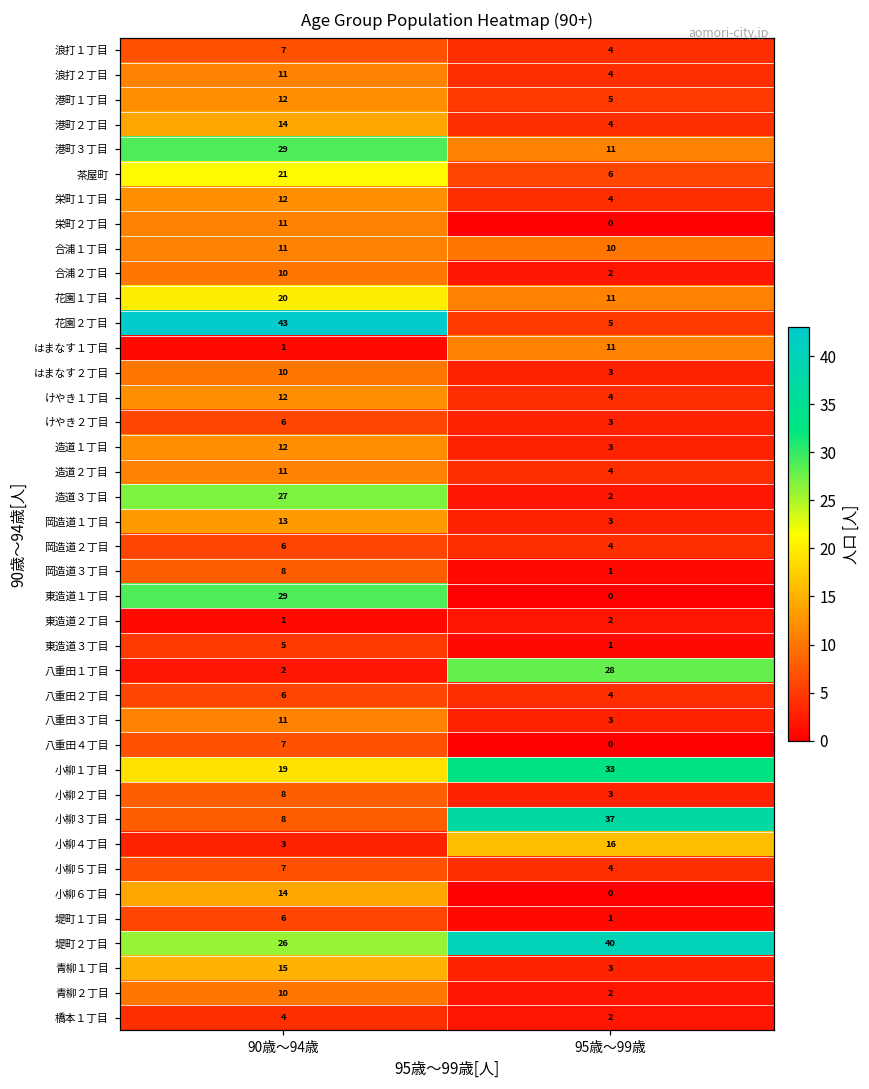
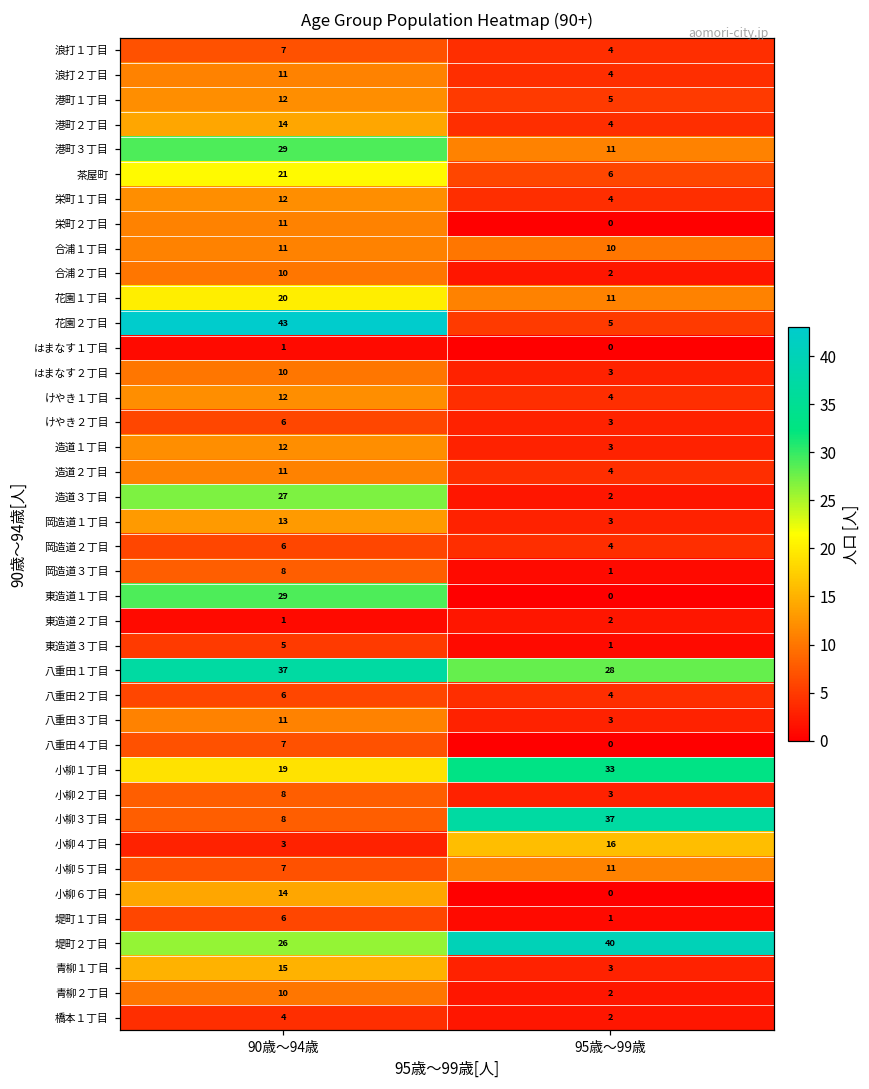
はまなす１丁目, 95歳～99歳: 11 -> 0
八重田１丁目, 90歳～94歳: 2 -> 37
小柳５丁目, 95歳～99歳: 4 -> 11
